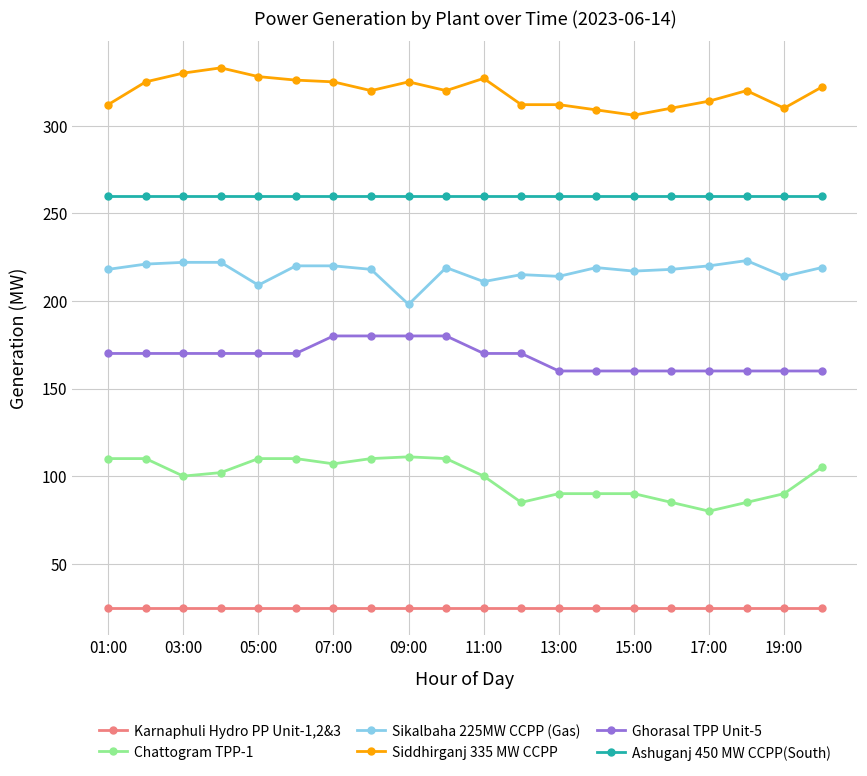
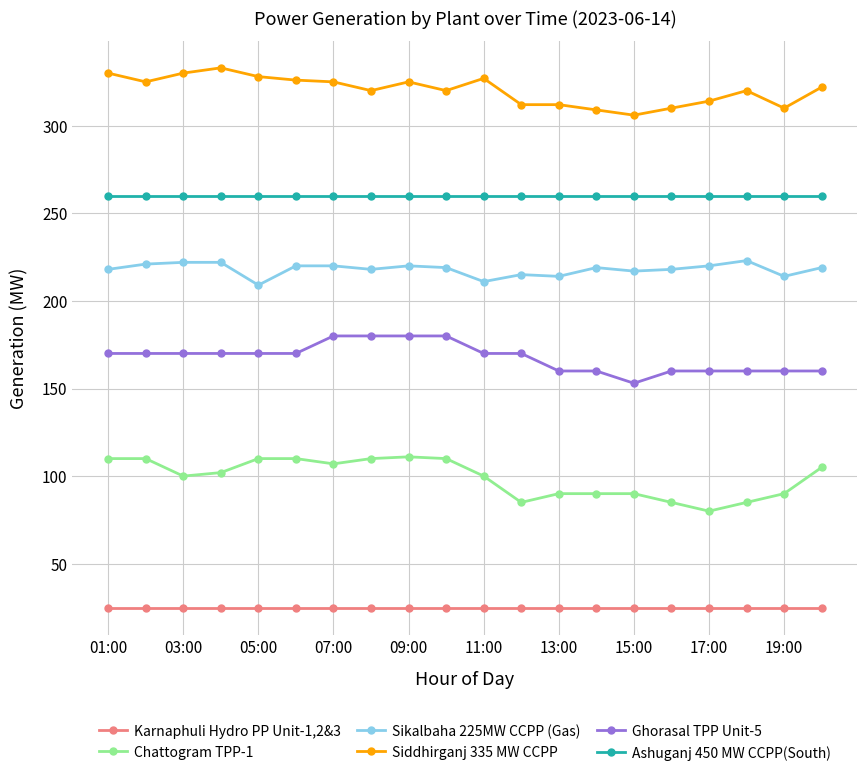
Siddhirganj 335 MW CCPP, 01:00: 312 -> 330
Sikalbaha 225MW CCPP (Gas), 09:00: 198 -> 220
Ghorasal TPP Unit-5, 15:00: 160 -> 153
